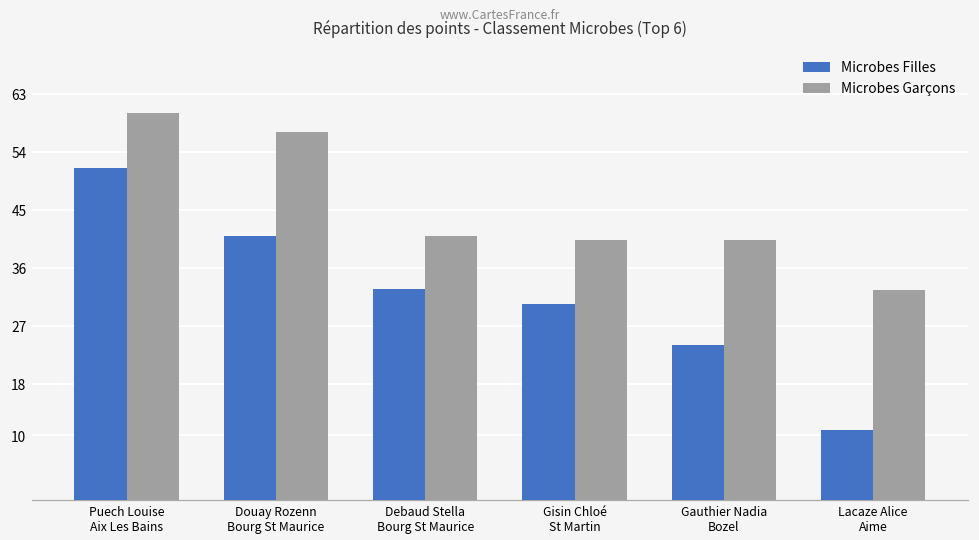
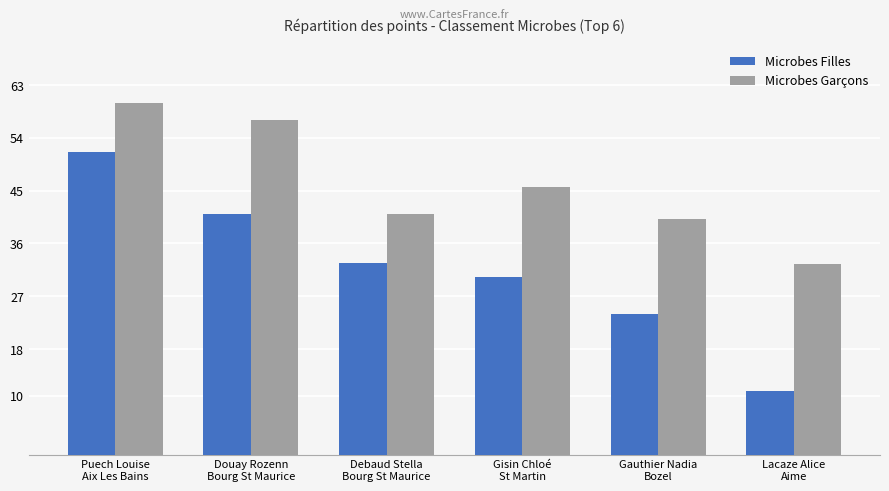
Microbes Garçons, Gisin Chloé St Martin: 40 -> 46
